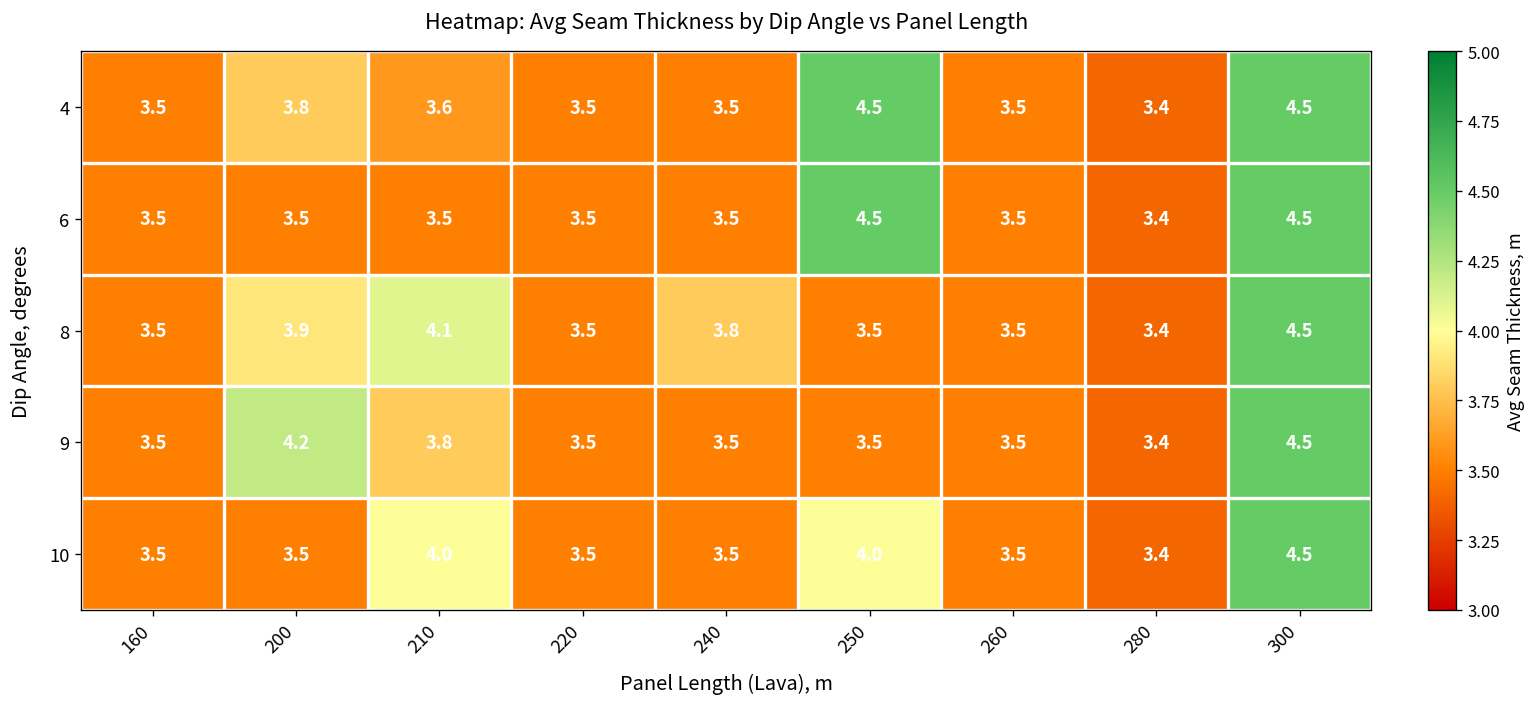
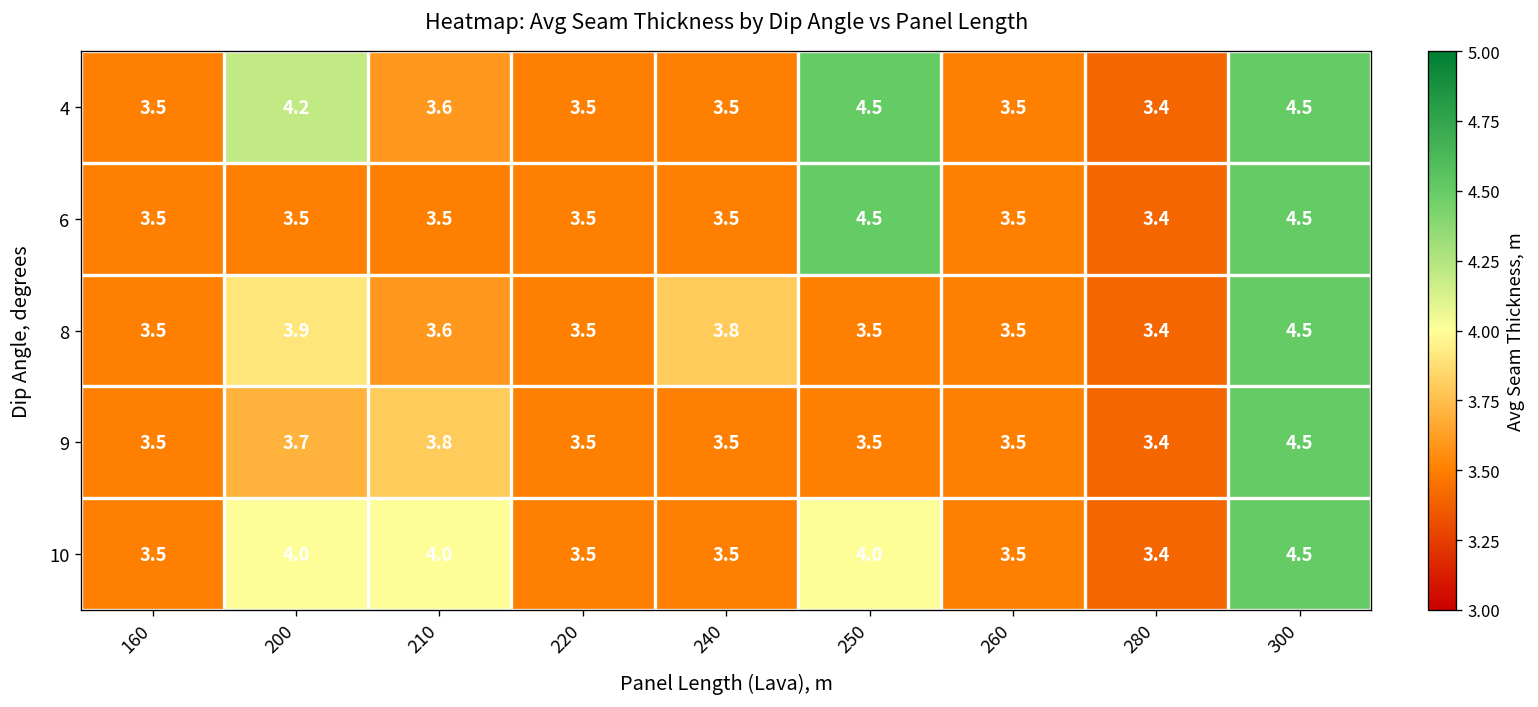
4, 200: 3.8 -> 4.2
8, 210: 4.1 -> 3.6
9, 200: 4.2 -> 3.7
10, 200: 3.5 -> 4.0
